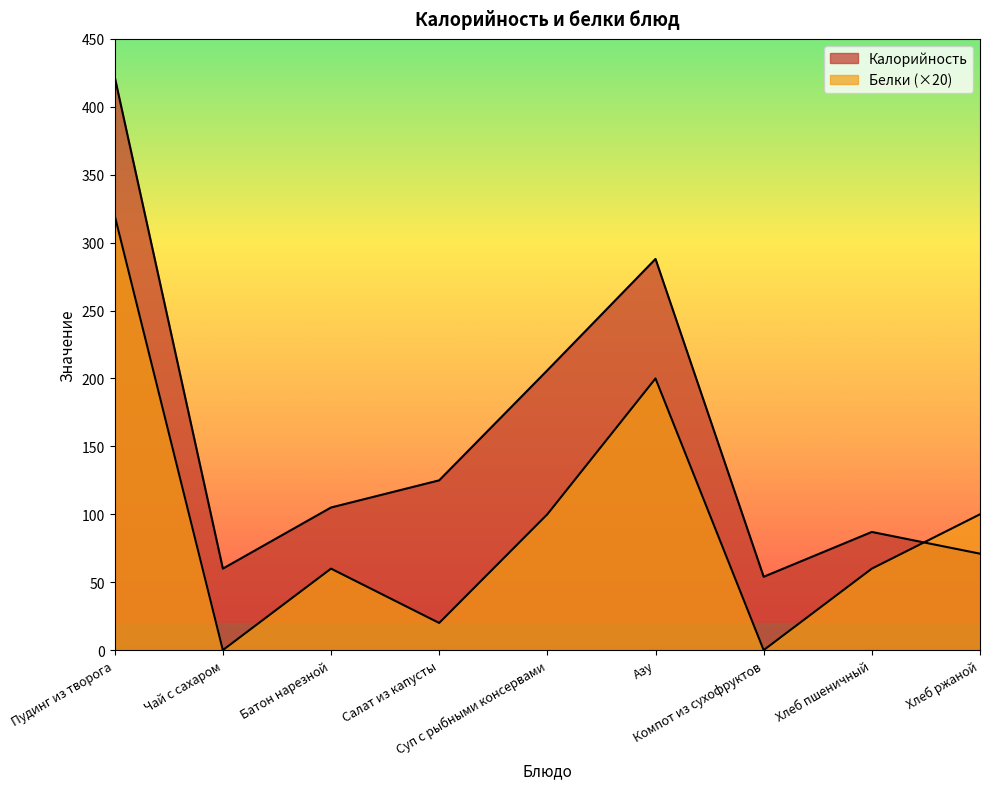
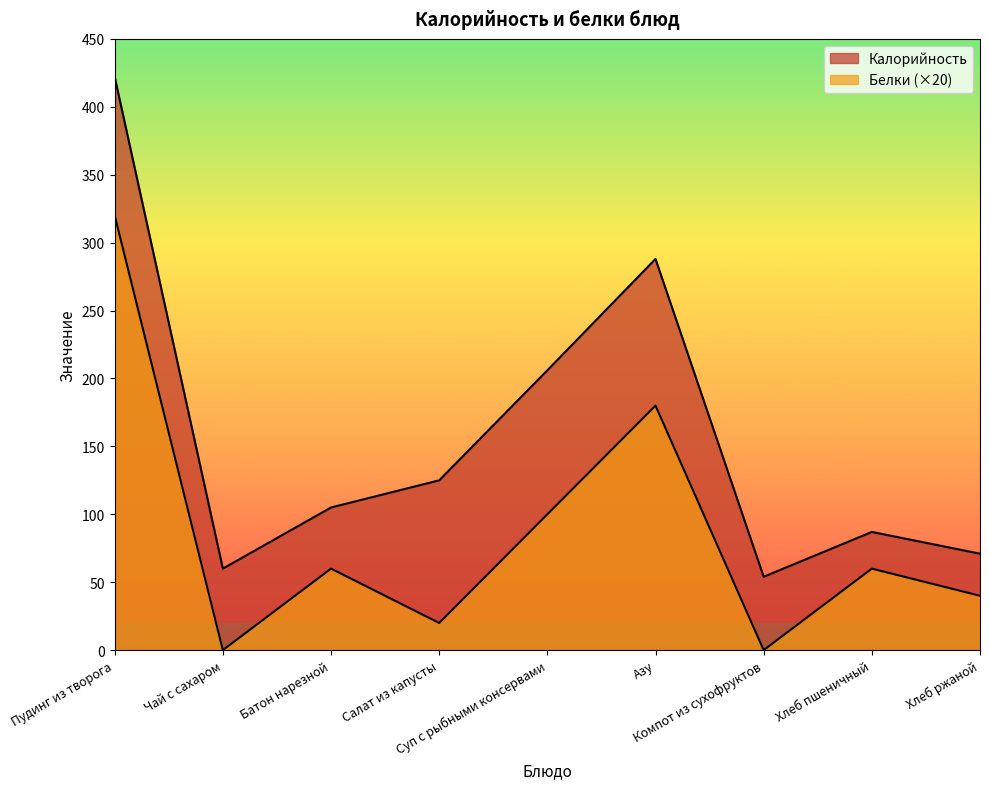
Белки (×20), Азу: 200 -> 180
Белки (×20), Хлеб ржаной: 100 -> 40
